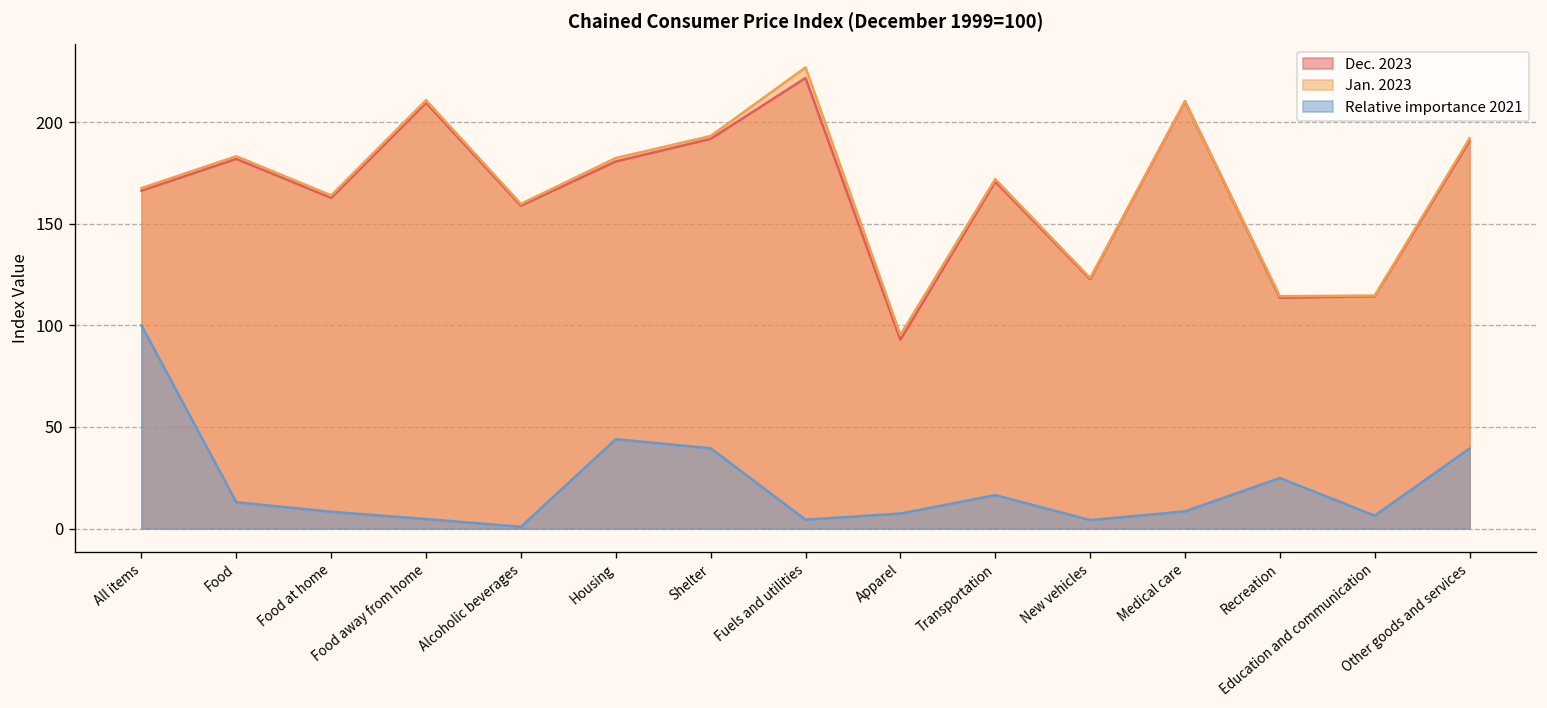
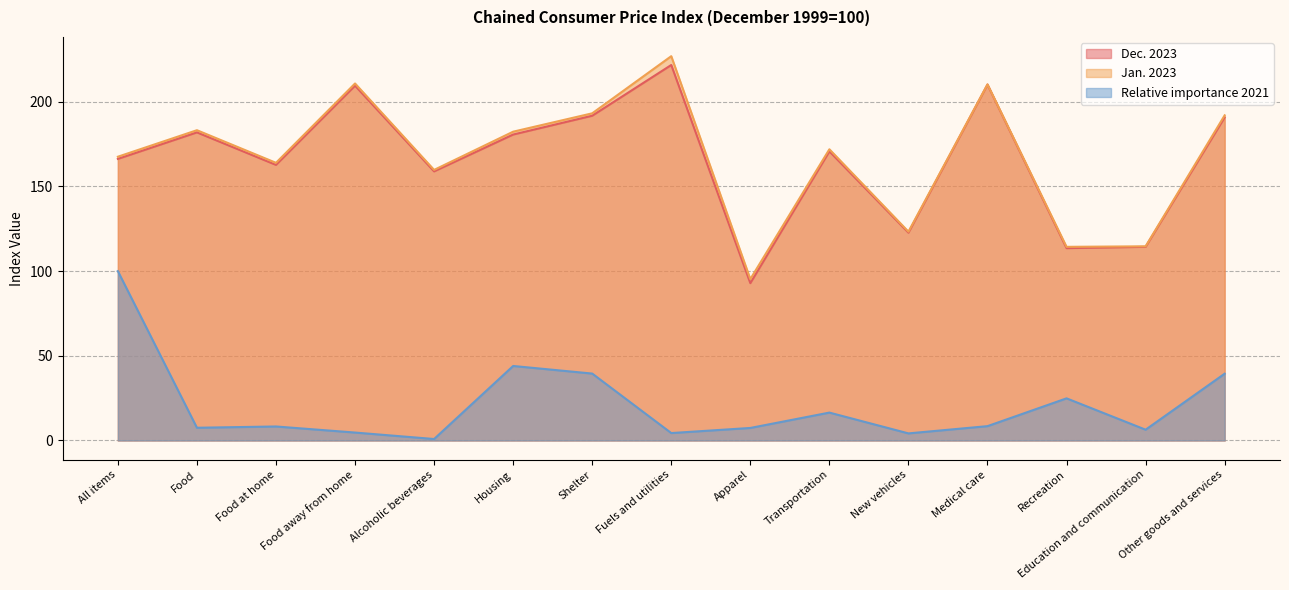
Relative importance 2021, Food: 13 -> 8
